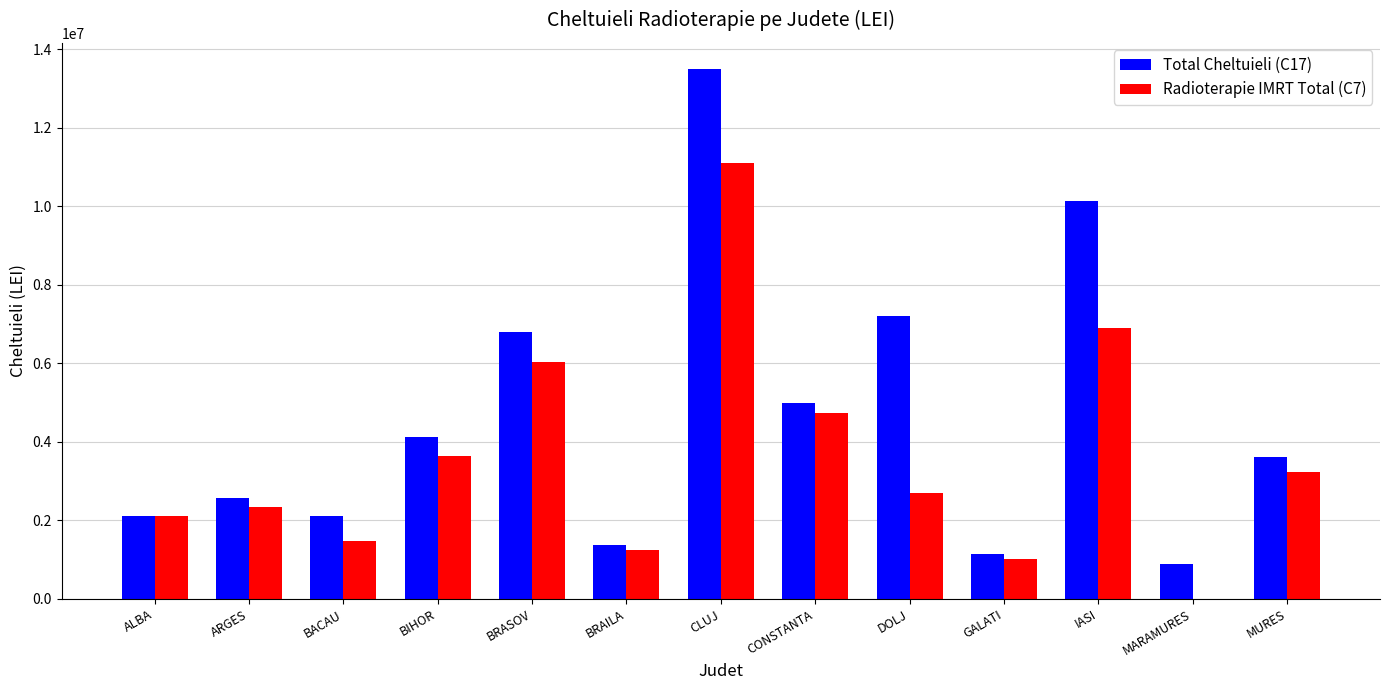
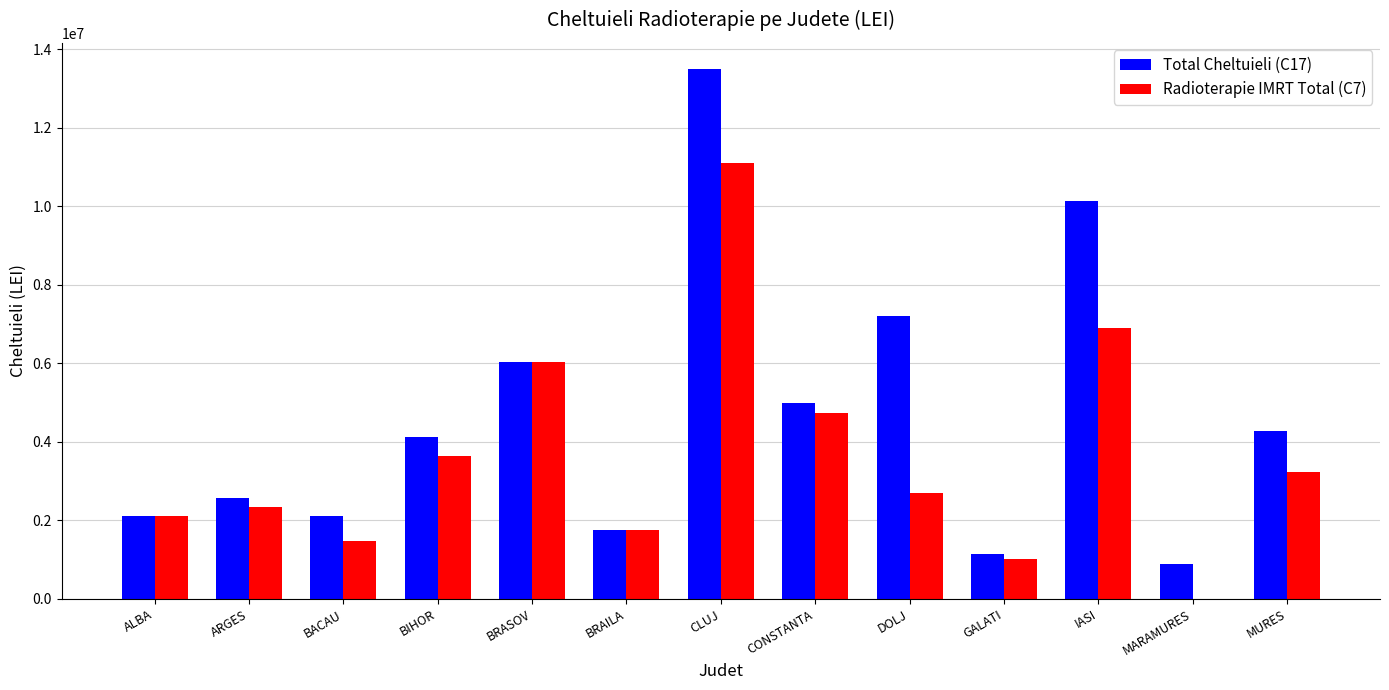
Total Cheltuieli (C17), BRASOV: 6800000 -> 6000000
Total Cheltuieli (C17), BRAILA: 1400000 -> 1800000
Radioterapie IMRT Total (C7), BRAILA: 1300000 -> 1800000
Total Cheltuieli (C17), MURES: 3600000 -> 4300000
